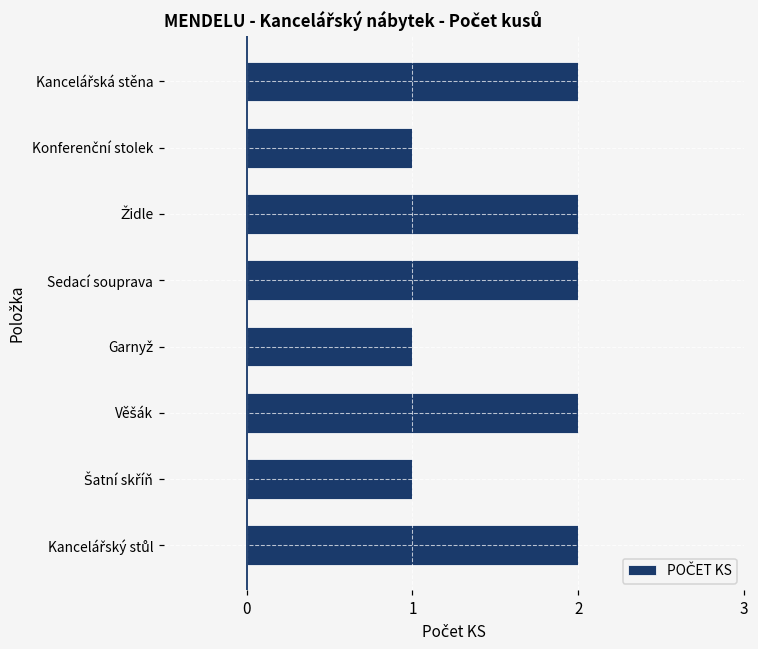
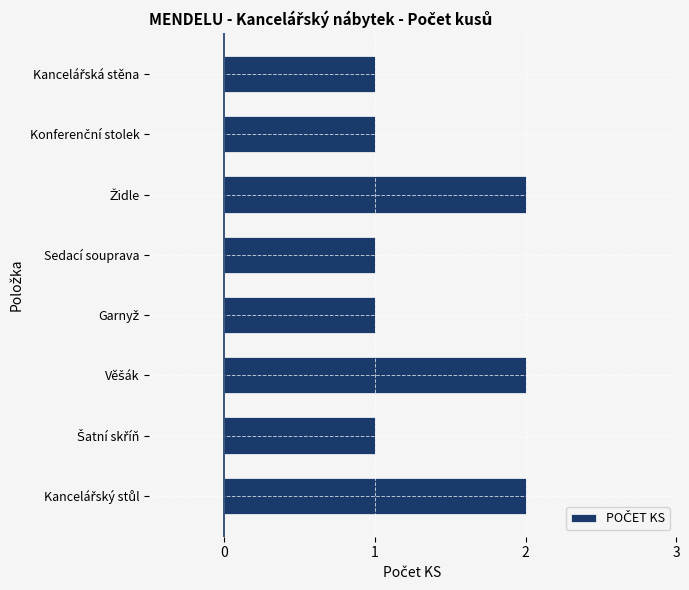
Kancelářská stěna: 2 -> 1
Sedací souprava: 2 -> 1
